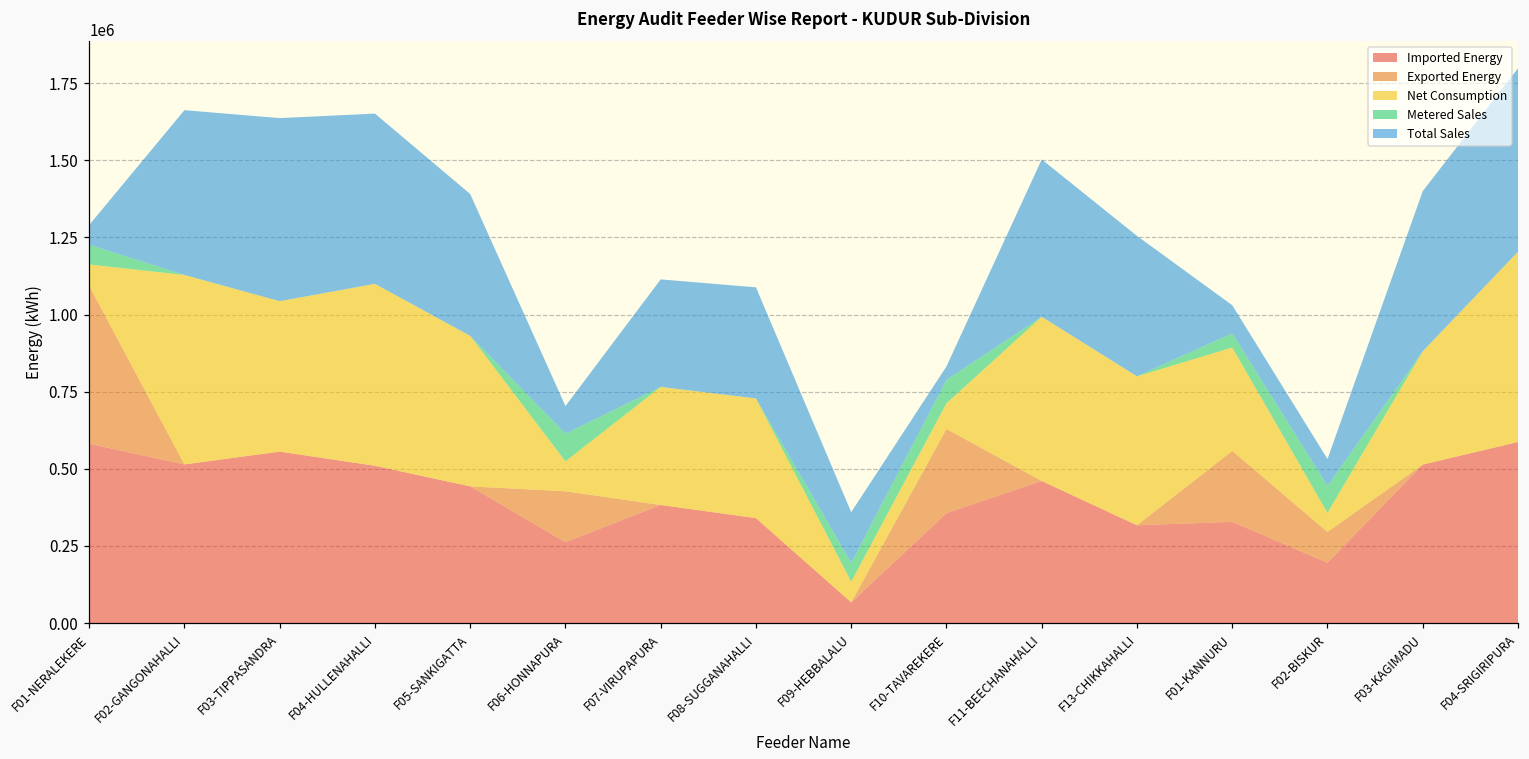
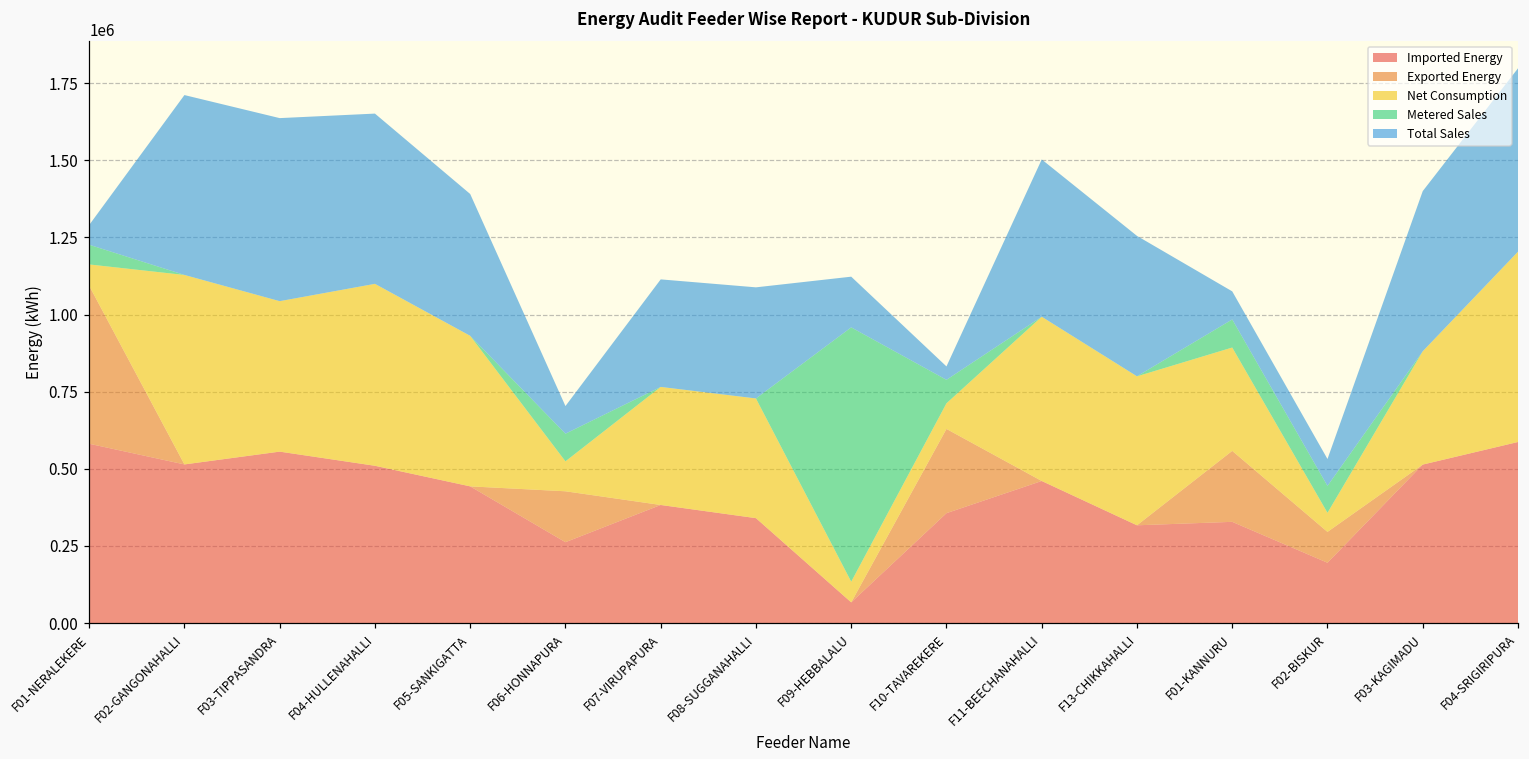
Total Sales, F02-GANGONAHALLI: 530000 -> 580000
Metered Sales, F09-HEBBALALU: 60000 -> 820000
Metered Sales, F01-KANNURU: 50000 -> 90000
